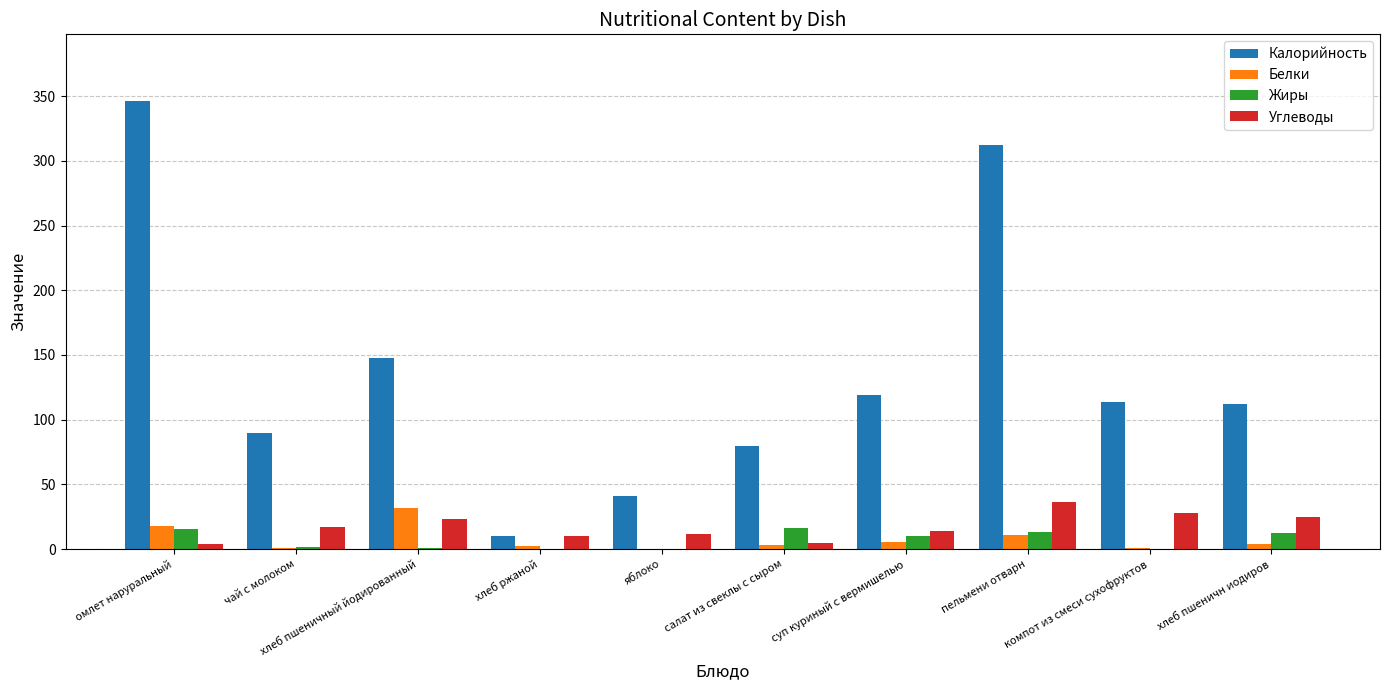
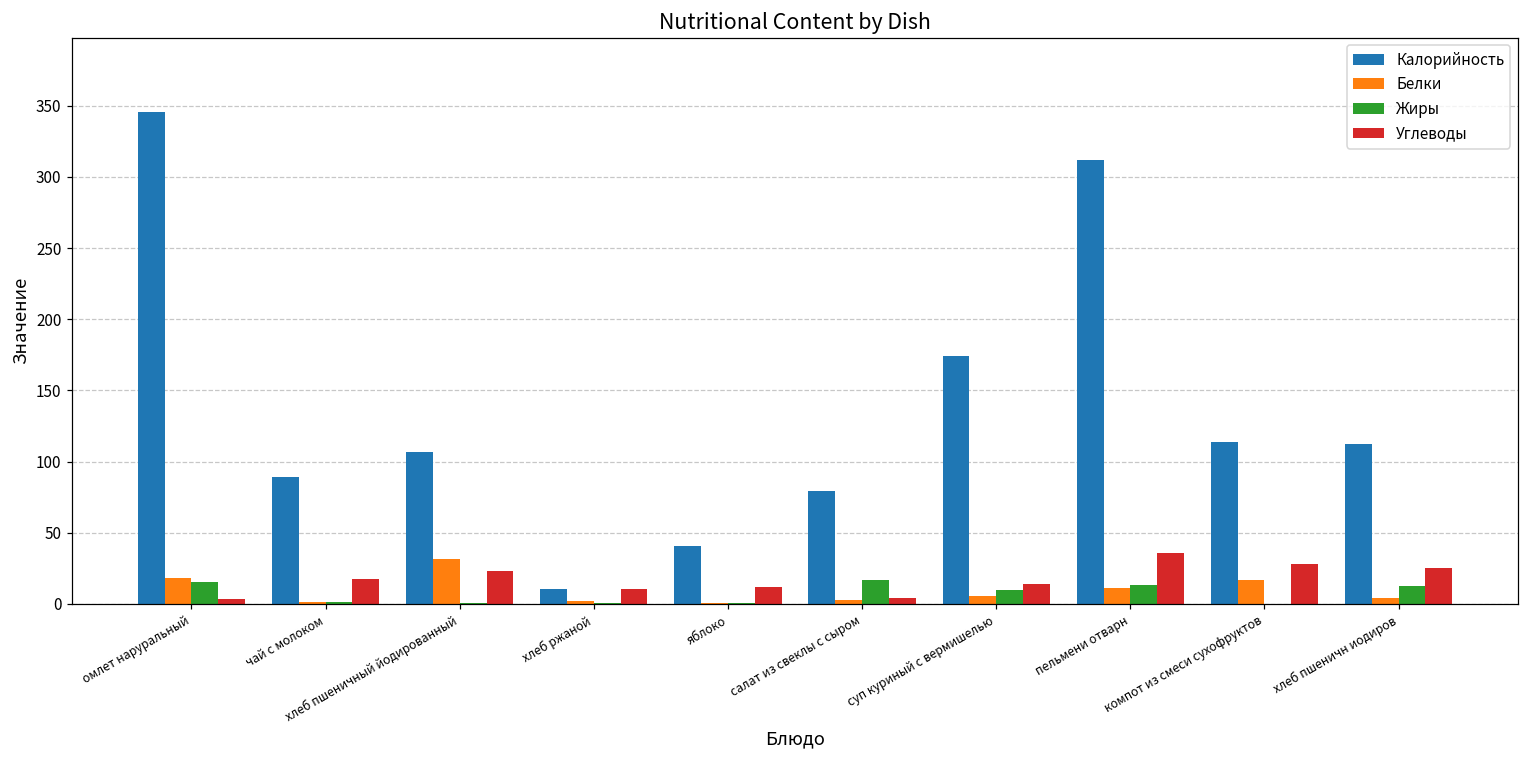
Калорийность, хлеб пшеничный йодированный: 147 -> 107
Калорийность, суп куриный с вермишелью: 119 -> 174
Белки, компот из смеси сухофруктов: 1 -> 17
